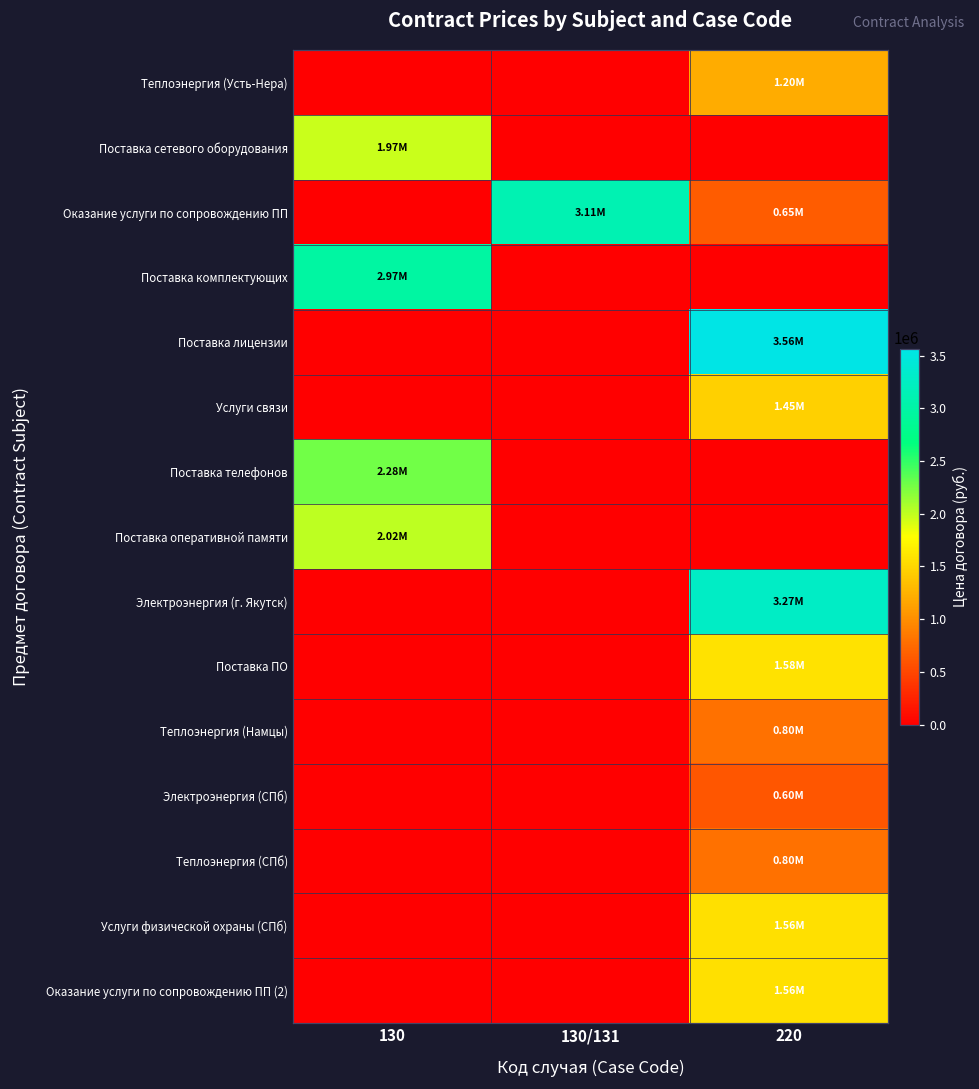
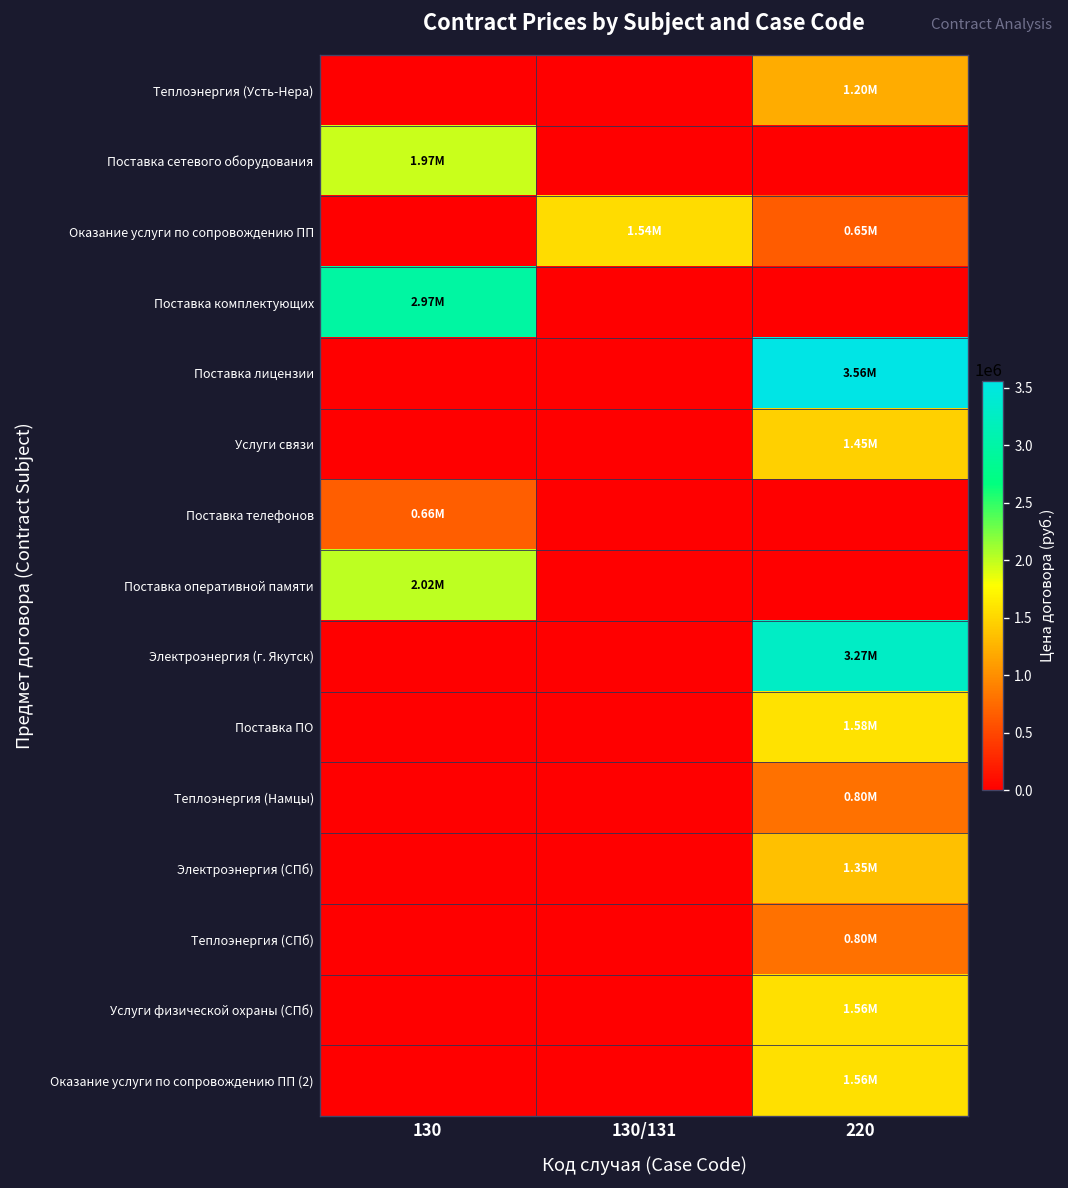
Оказание услуги по сопровождению ПП, 130/131: 3.11M -> 1.54M
Поставка телефонов, 130: 2.28M -> 0.66M
Электроэнергия (СПб), 220: 0.60M -> 1.35M
